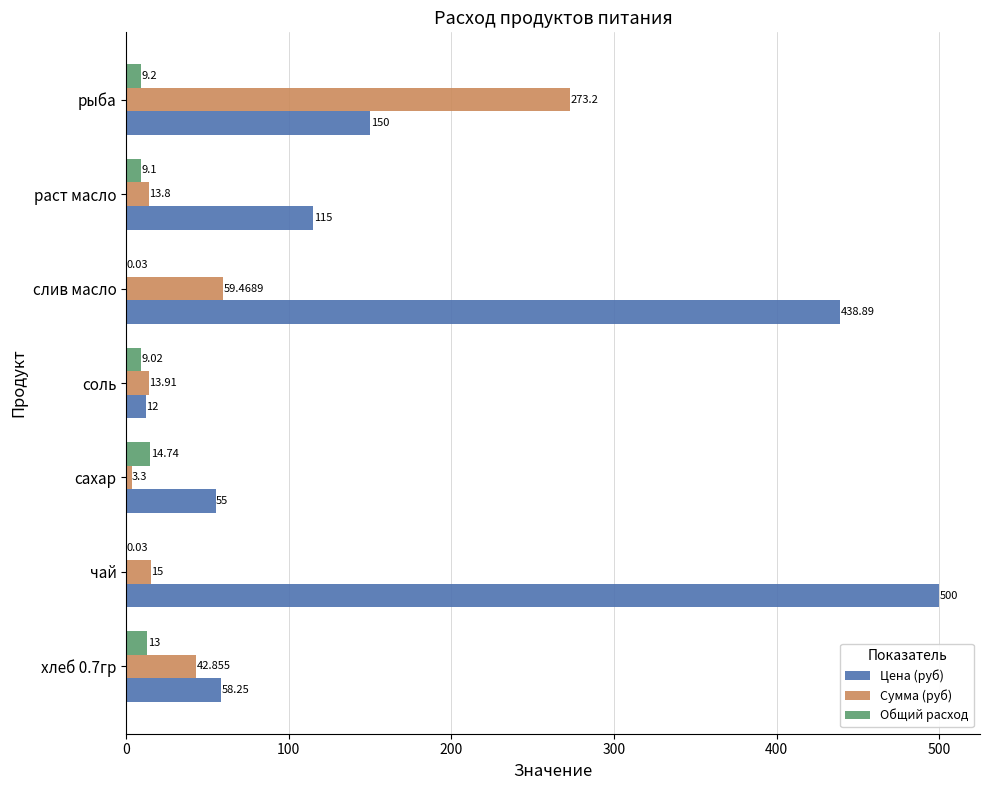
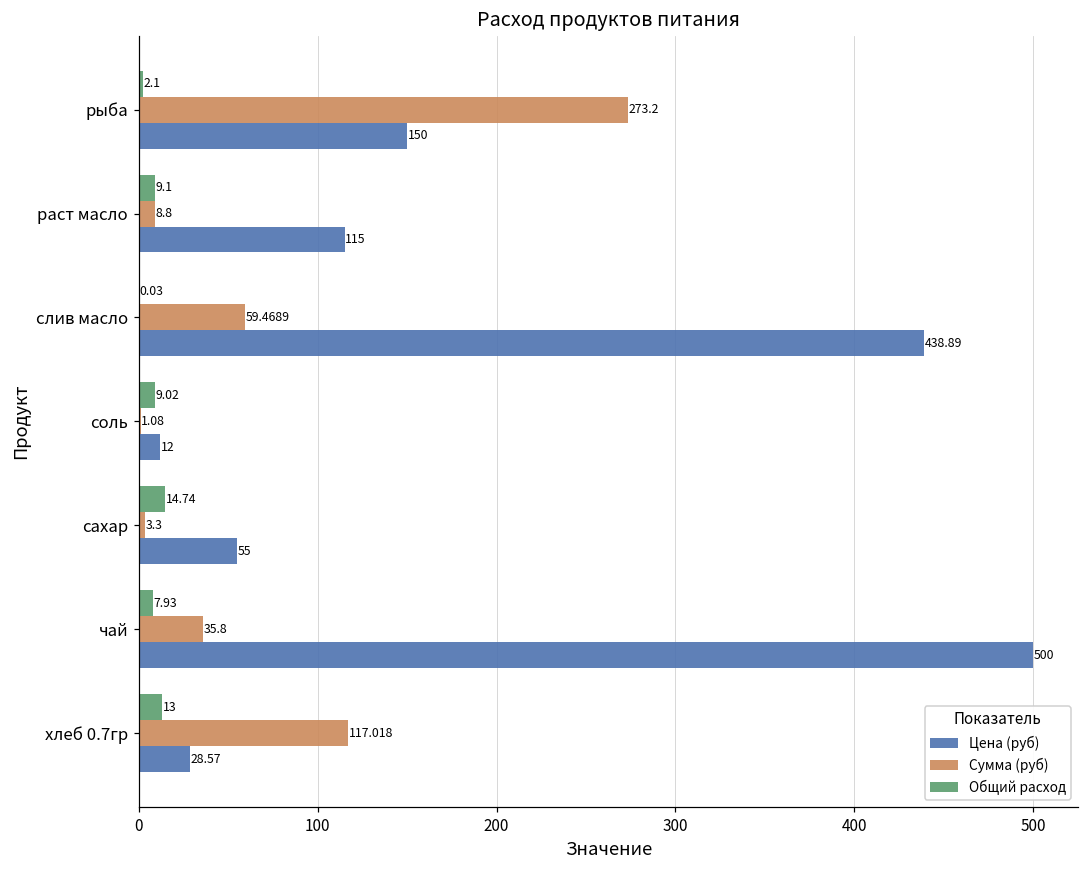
Общий расход, рыба: 9.2 -> 2.1
Сумма (руб), раст масло: 13.8 -> 8.8
Сумма (руб), соль: 13.91 -> 1.08
Общий расход, чай: 0.03 -> 7.93
Сумма (руб), чай: 15 -> 35.8
Сумма (руб), хлеб 0.7гр: 42.855 -> 117.018
Цена (руб), хлеб 0.7гр: 58.25 -> 28.57
